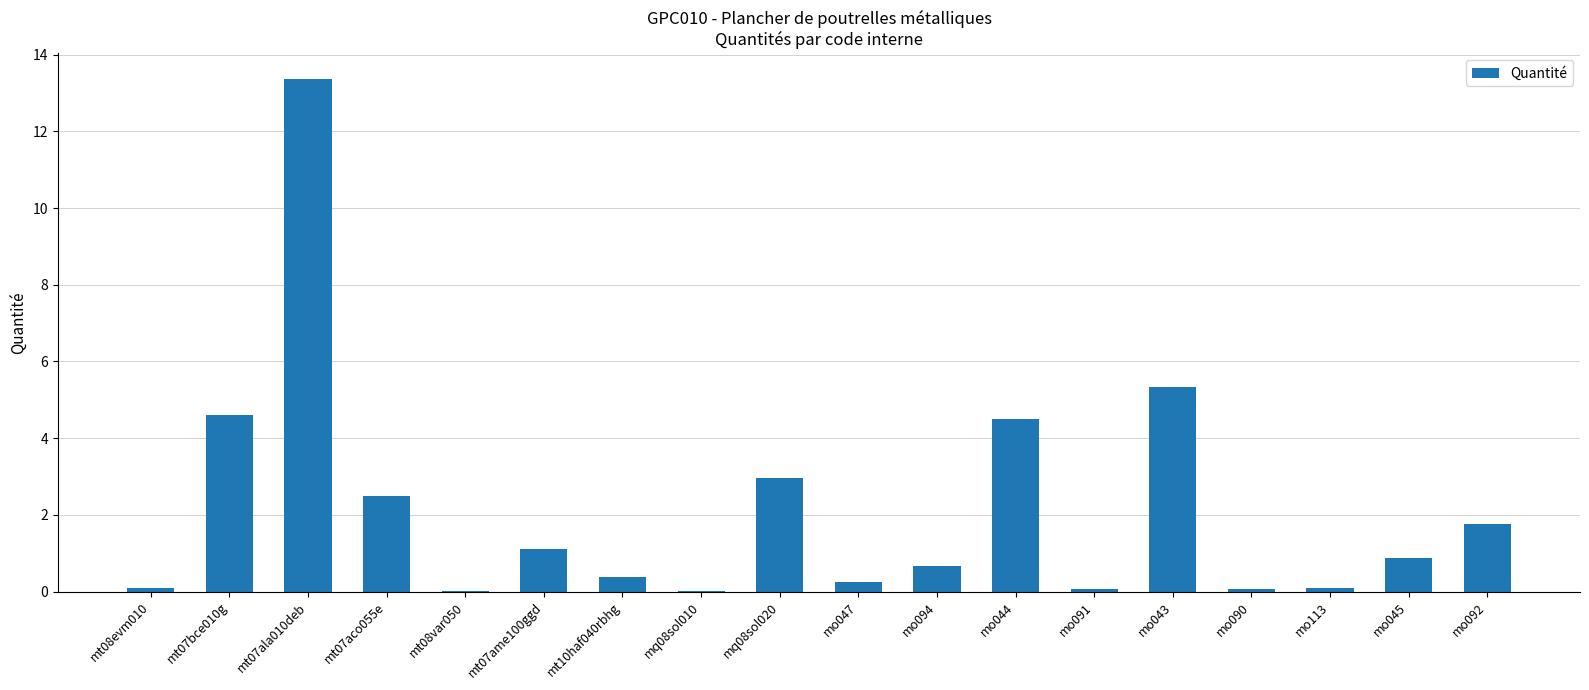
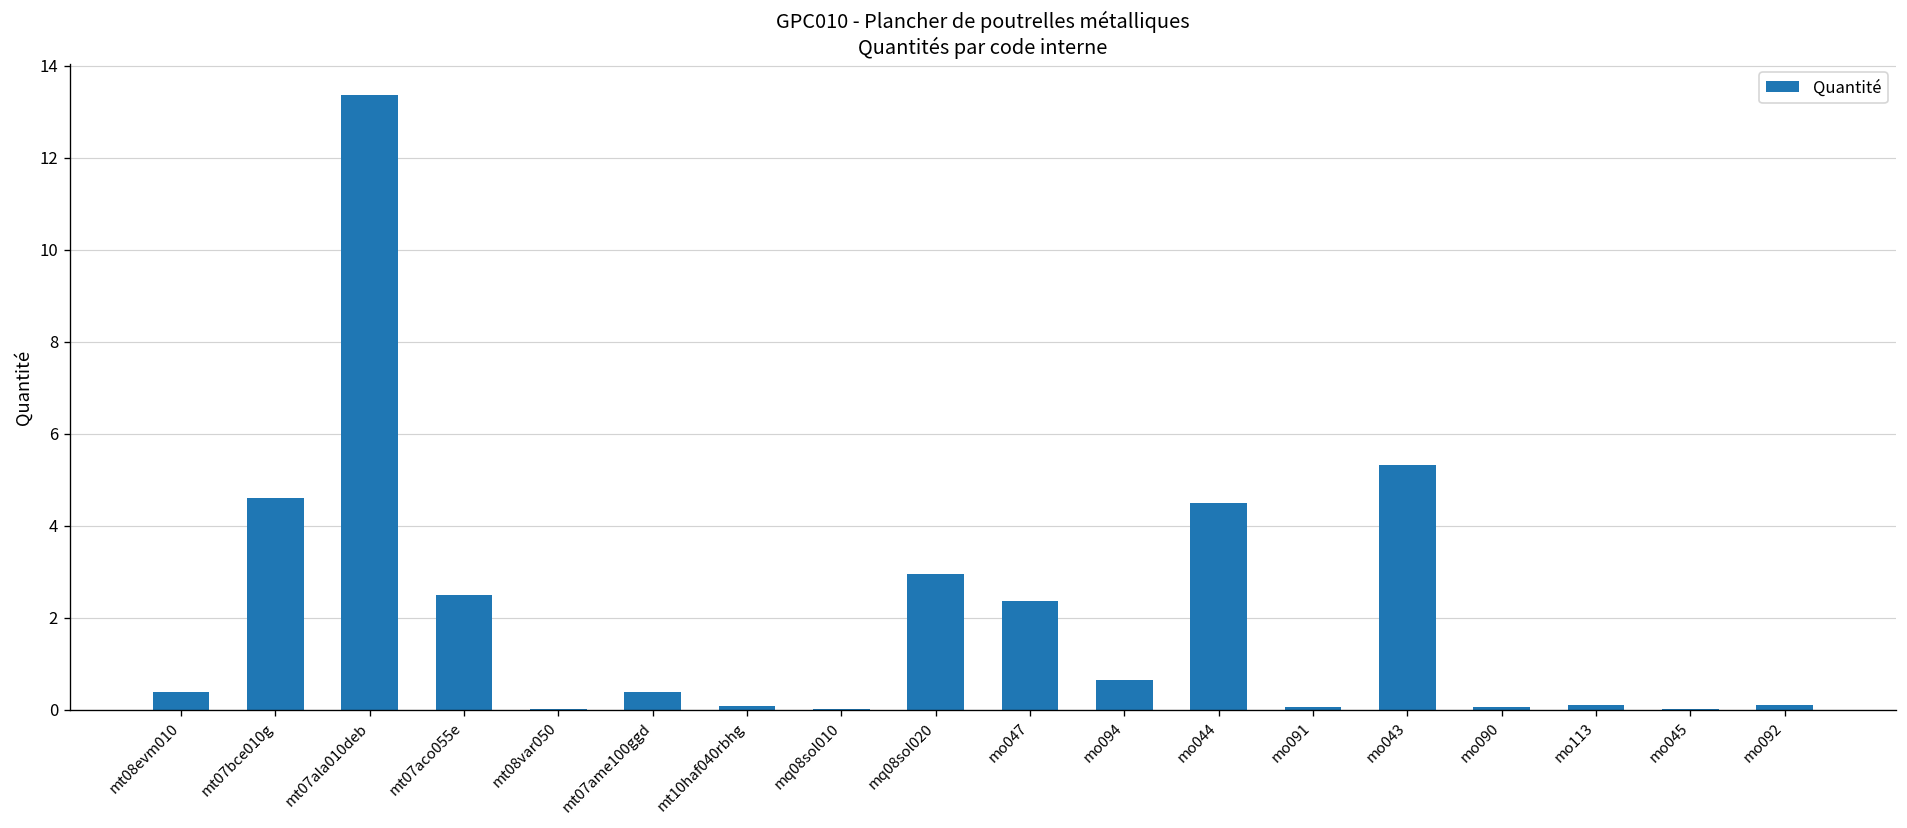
mt08evm010: 0.1 -> 0.4
mt07ame100ggd: 1.1 -> 0.4
mt10haf040rbhg: 0.4 -> 0.1
mo047: 0.2 -> 2.4
mo045: 0.9 -> 0.0
mo092: 1.8 -> 0.1
